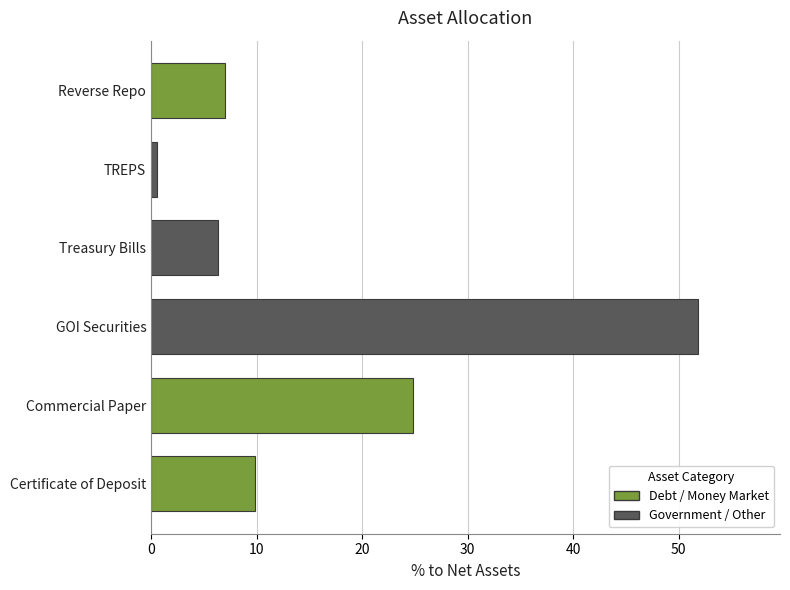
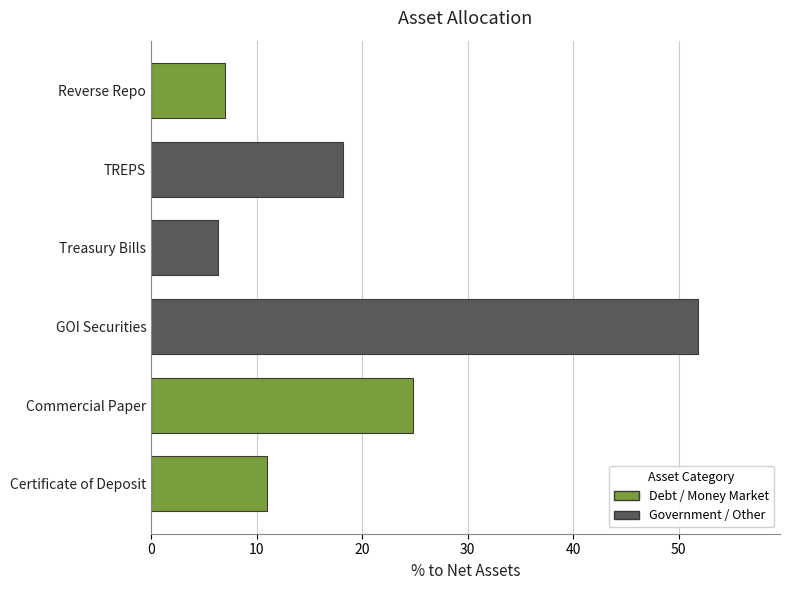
TREPS: 0.6 -> 18.2
Certificate of Deposit: 9.8 -> 10.9
